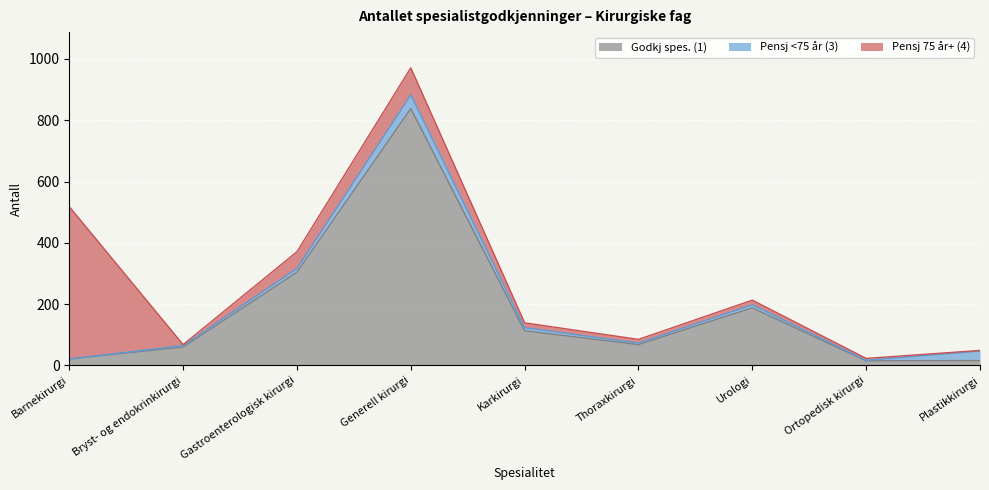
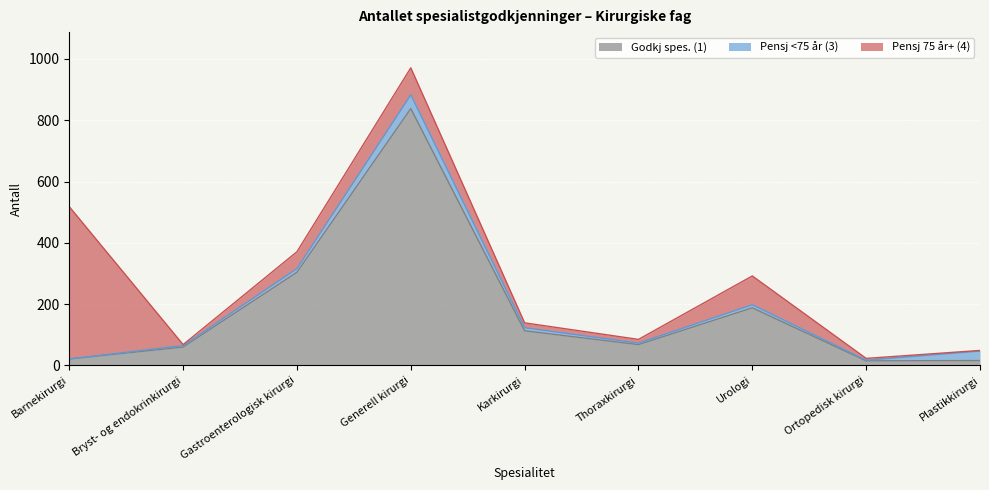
Pensj 75 år+ (4), Urologi: 20 -> 90
